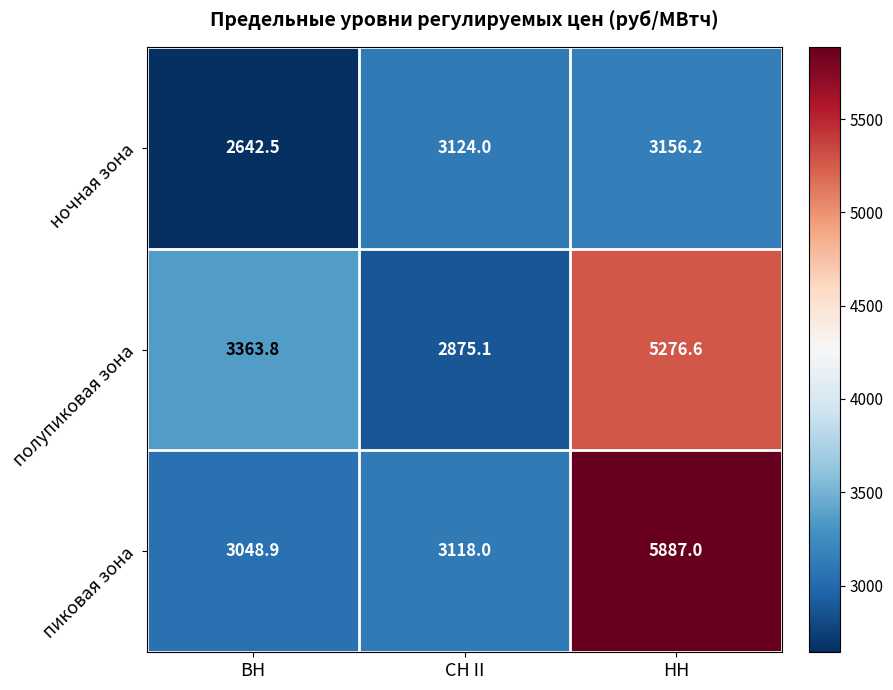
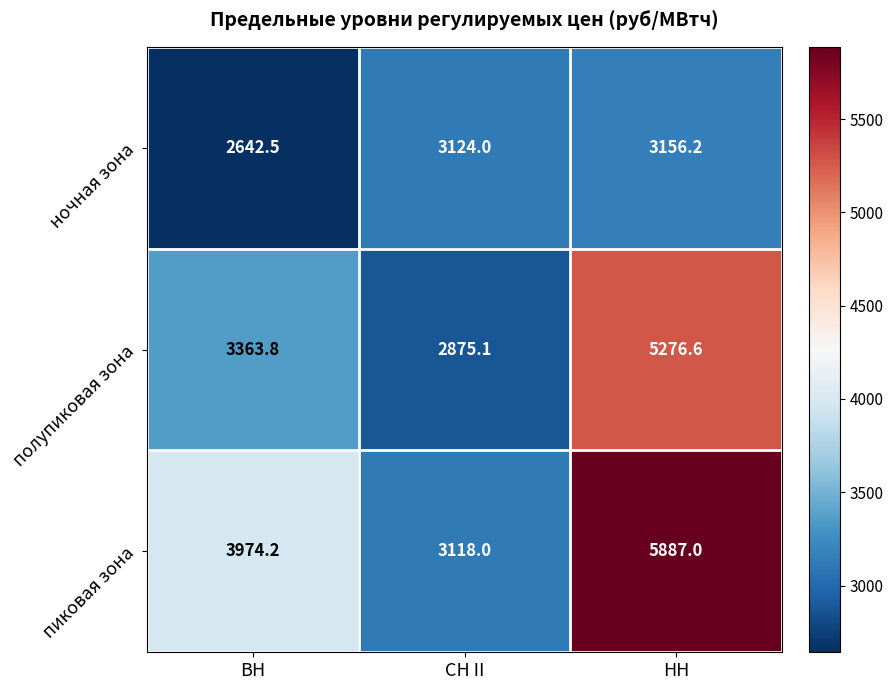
пиковая зона, ВН: 3048.9 -> 3974.2
